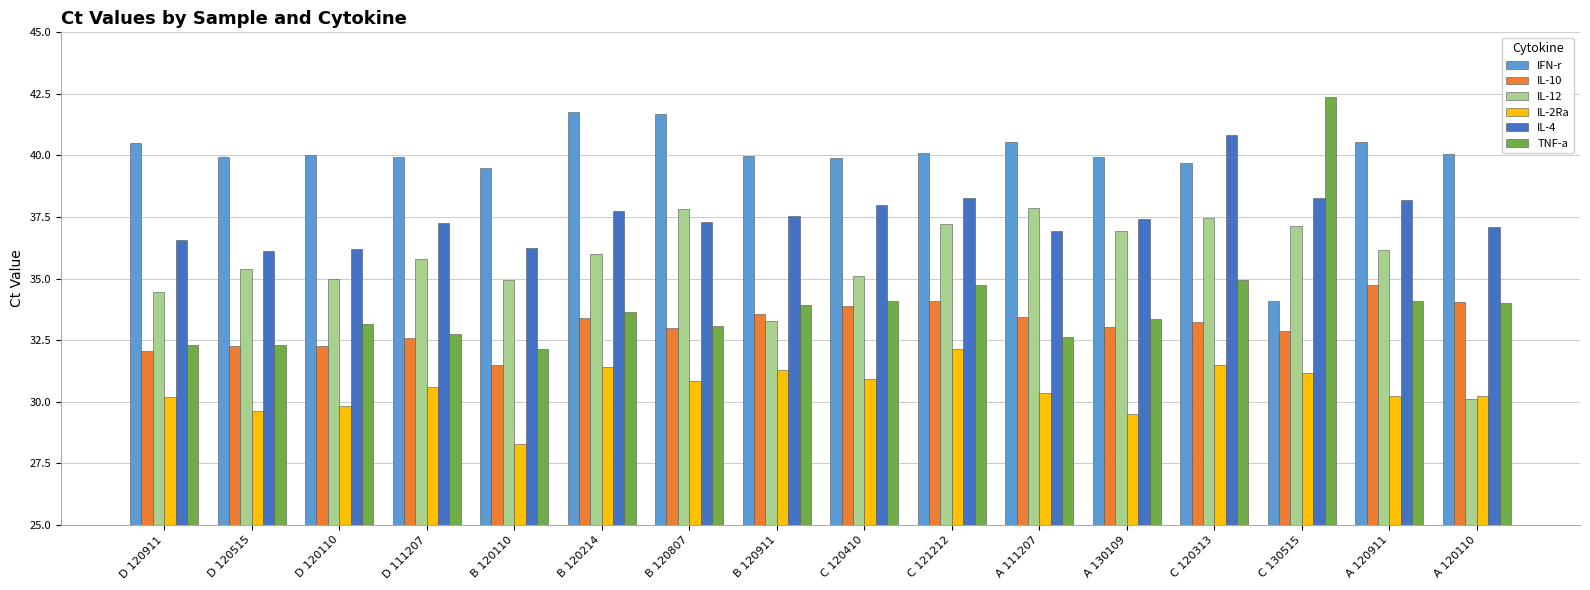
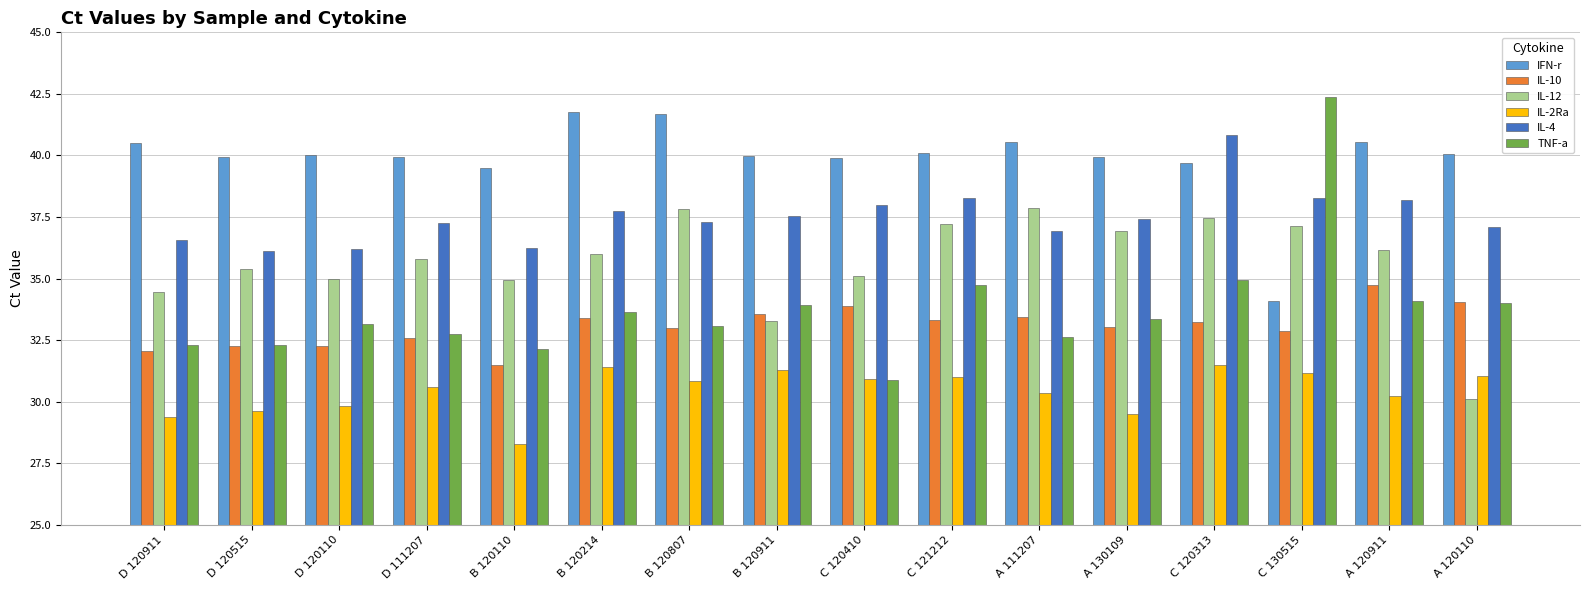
IL-2Ra, D 120911: 30.2 -> 29.4
TNF-a, C 120410: 34.1 -> 30.9
IL-10, C 121212: 34.1 -> 33.3
IL-2Ra, C 121212: 32.1 -> 31.0
IL-2Ra, A 120110: 30.2 -> 31.1
